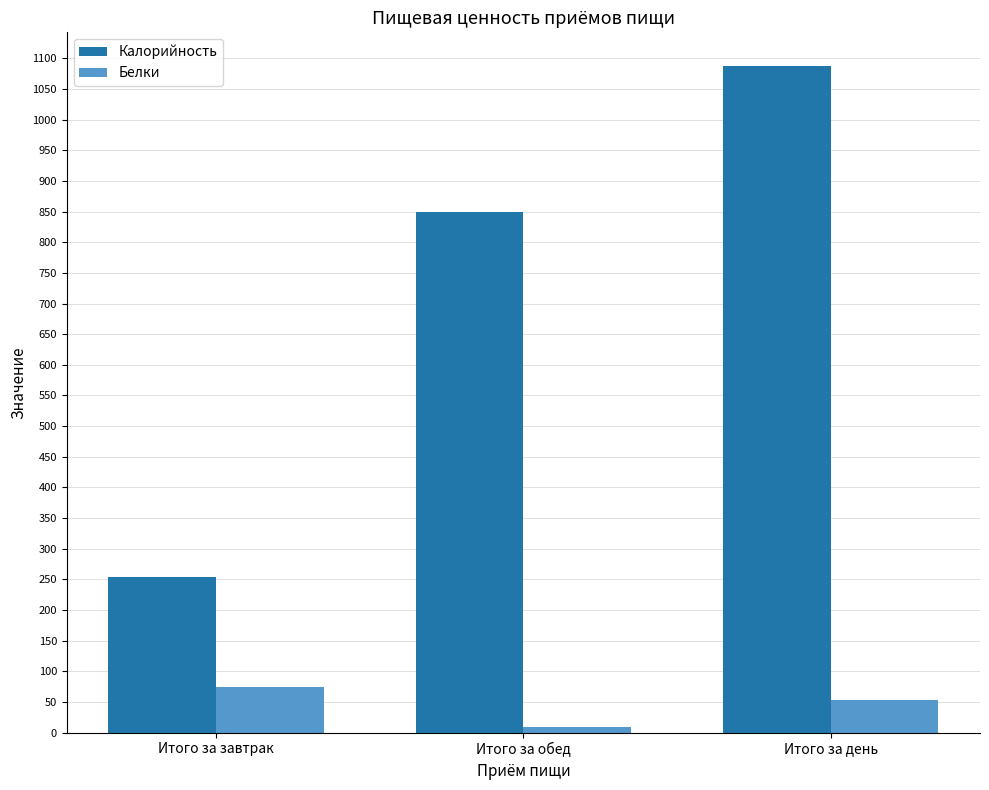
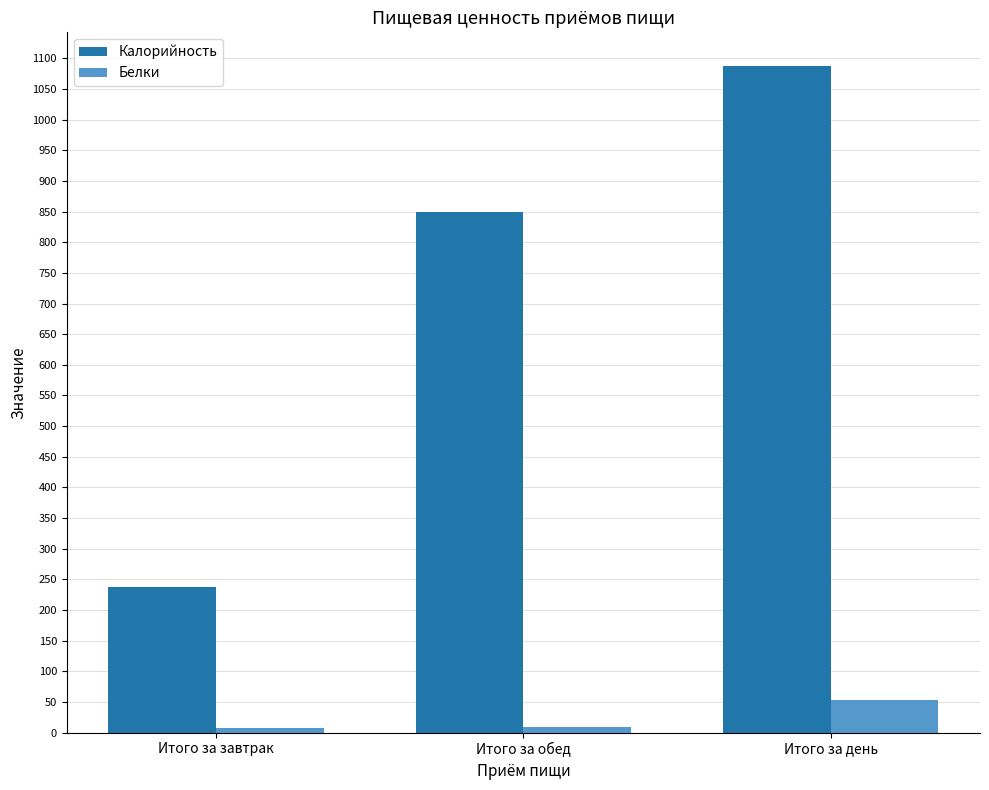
Калорийность, Итого за завтрак: 250 -> 240
Белки, Итого за завтрак: 80 -> 10
